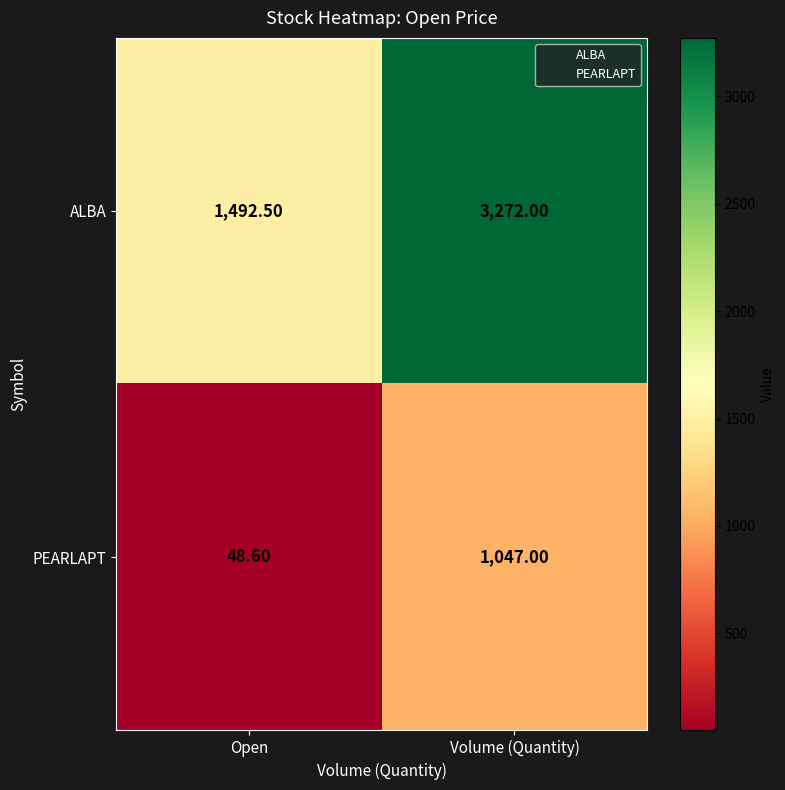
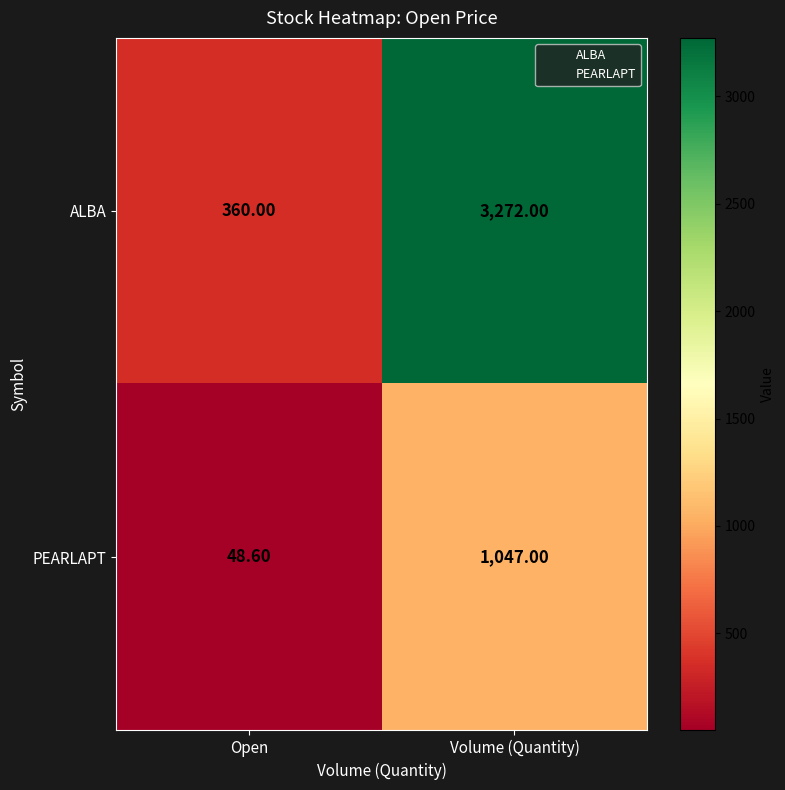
ALBA, Open: 1,492.50 -> 360.00
